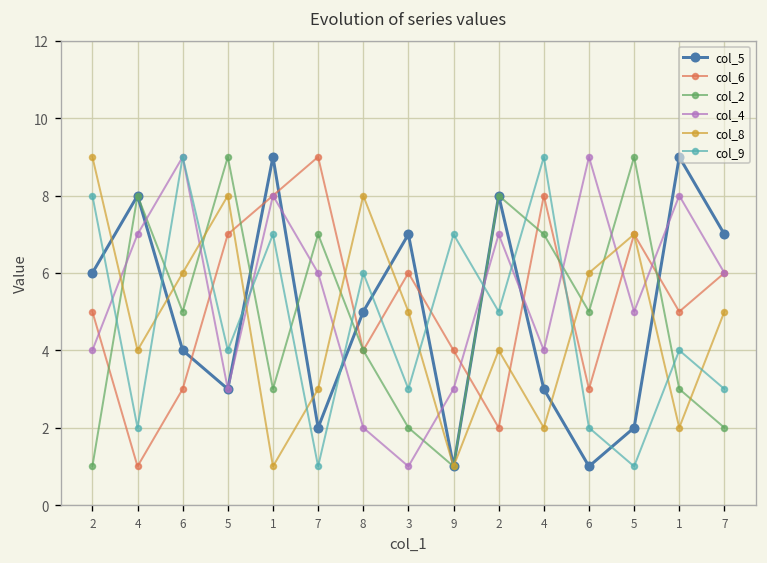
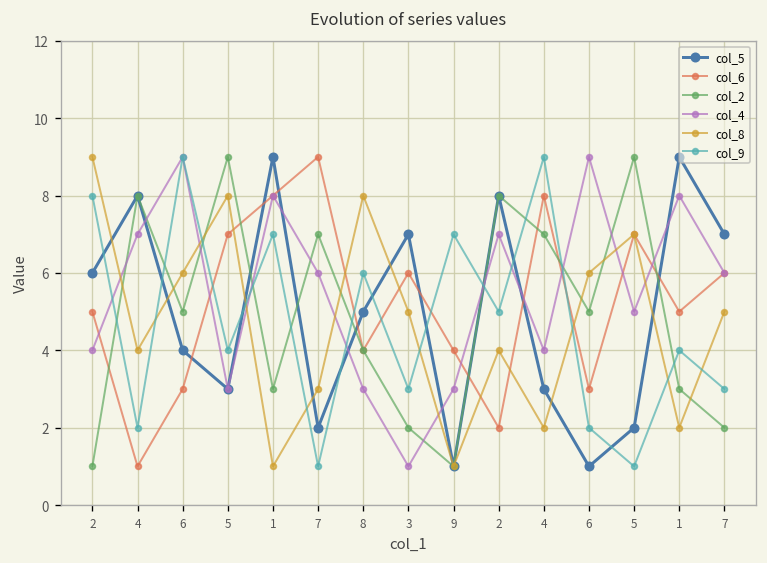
col_4, 8: 2 -> 3
